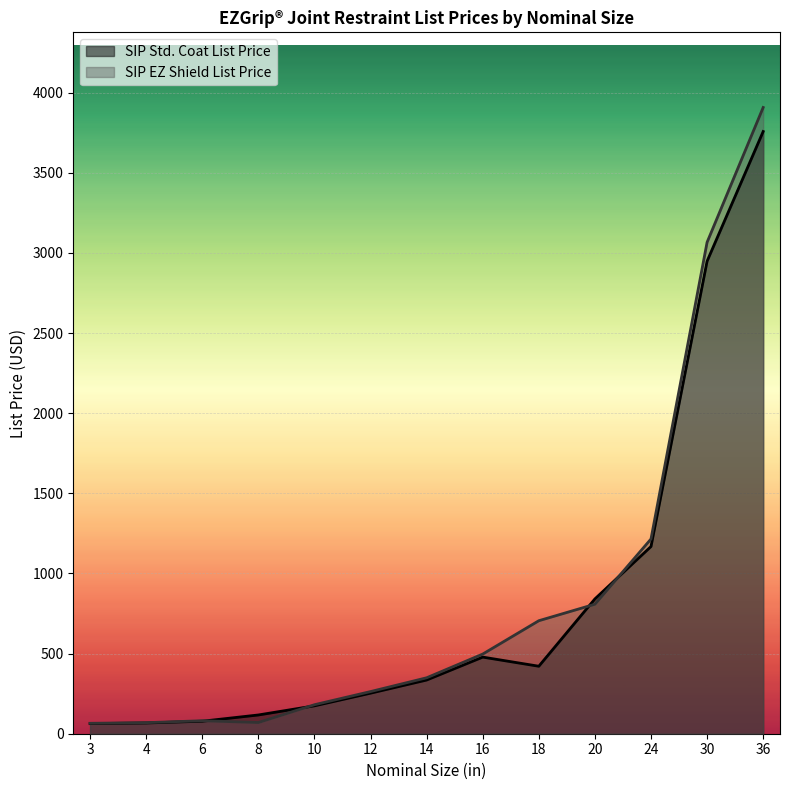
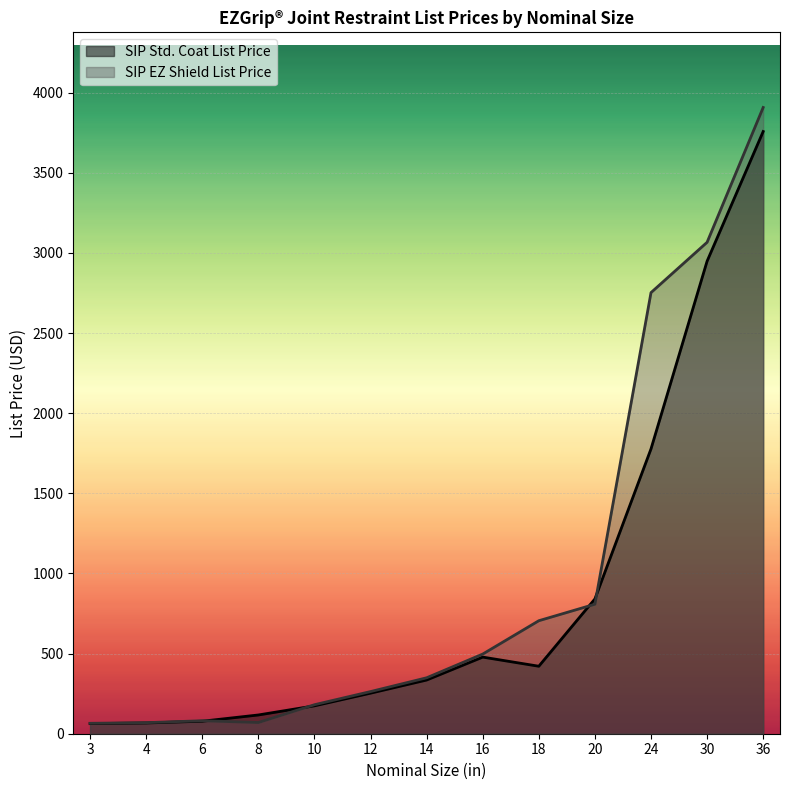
SIP Std. Coat List Price, 24: 1170 -> 1780
SIP EZ Shield List Price, 24: 1220 -> 2750
